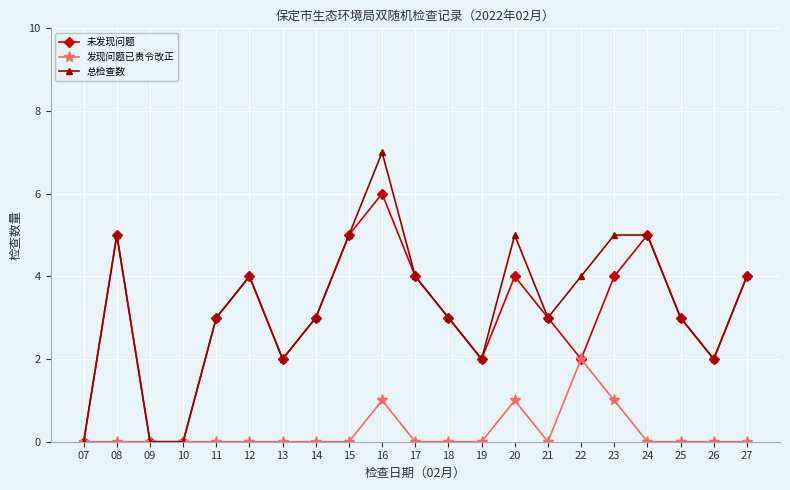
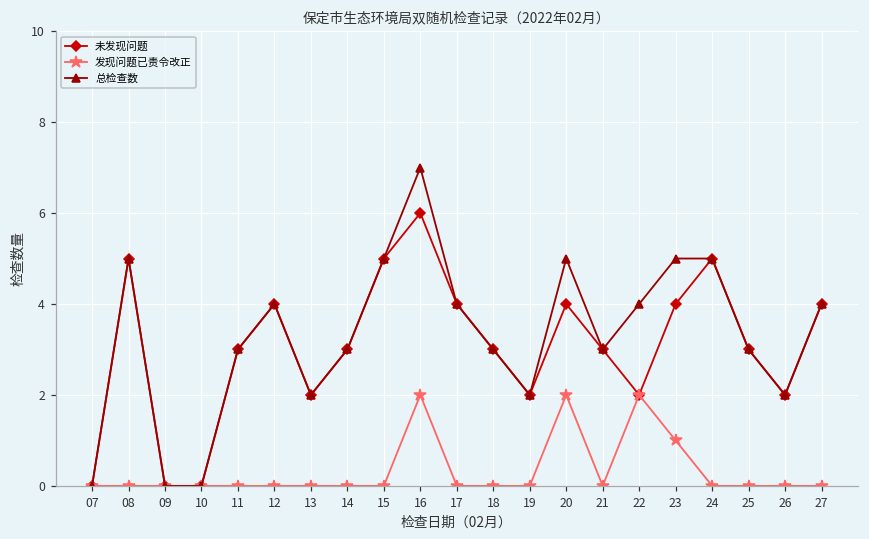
发现问题已责令改正, 16: 1 -> 2
发现问题已责令改正, 20: 1 -> 2
